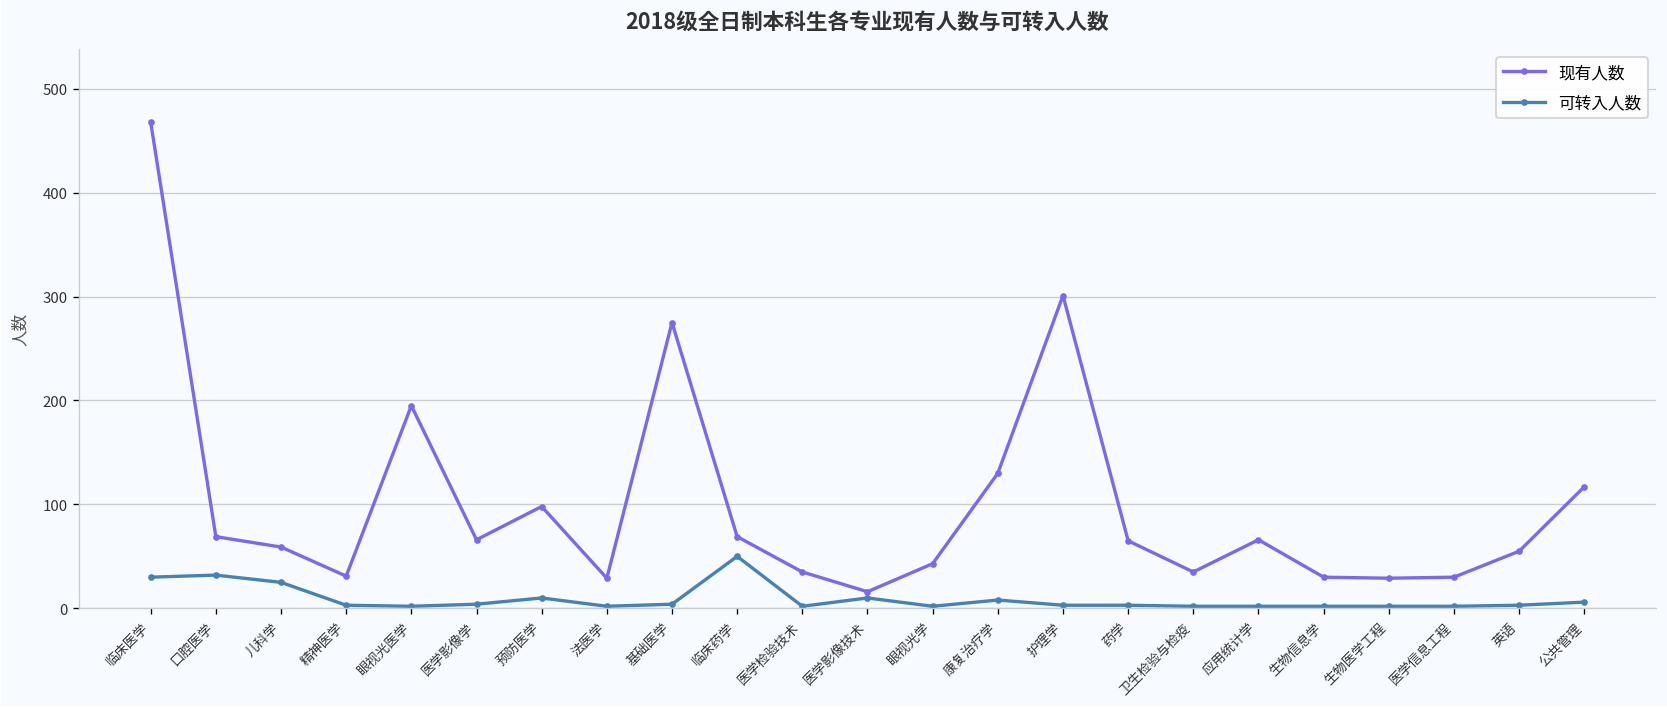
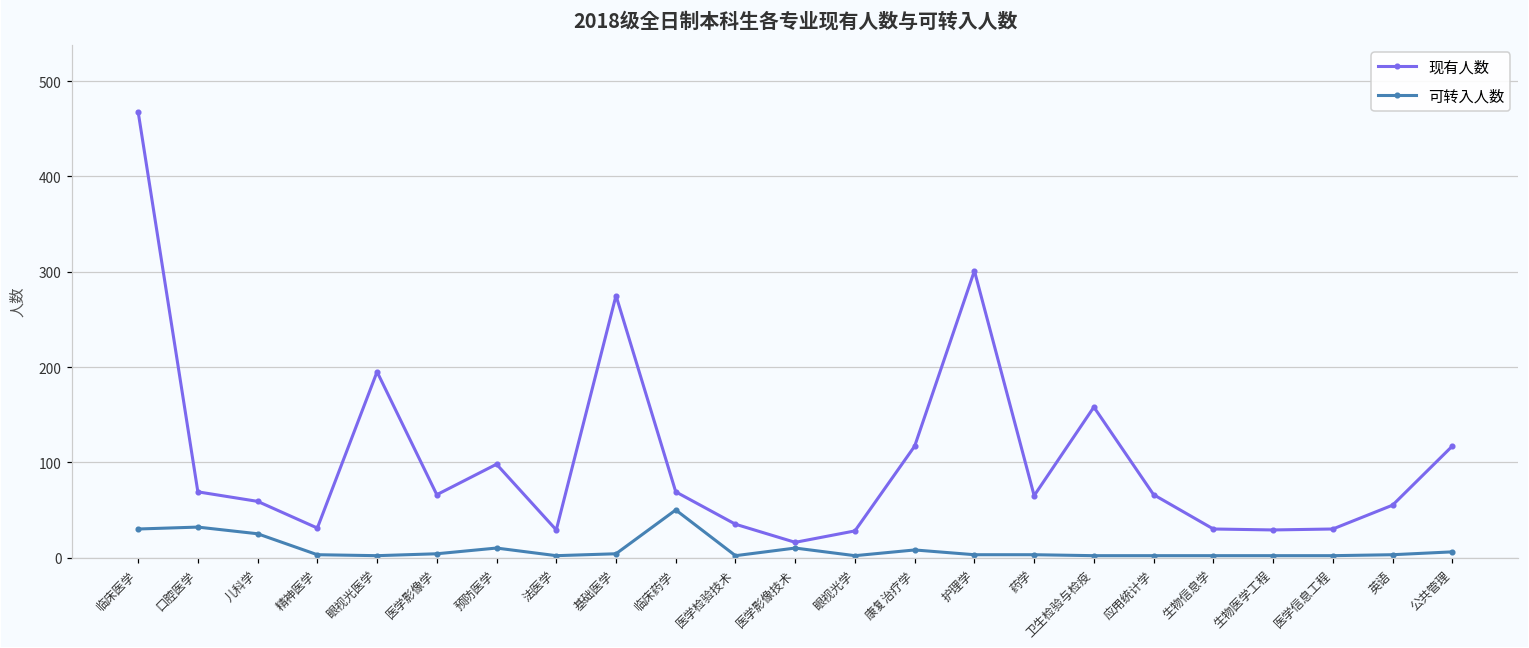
现有人数, 眼视光学: 40 -> 30
现有人数, 康复治疗学: 130 -> 120
现有人数, 卫生检验与检疫: 40 -> 160
